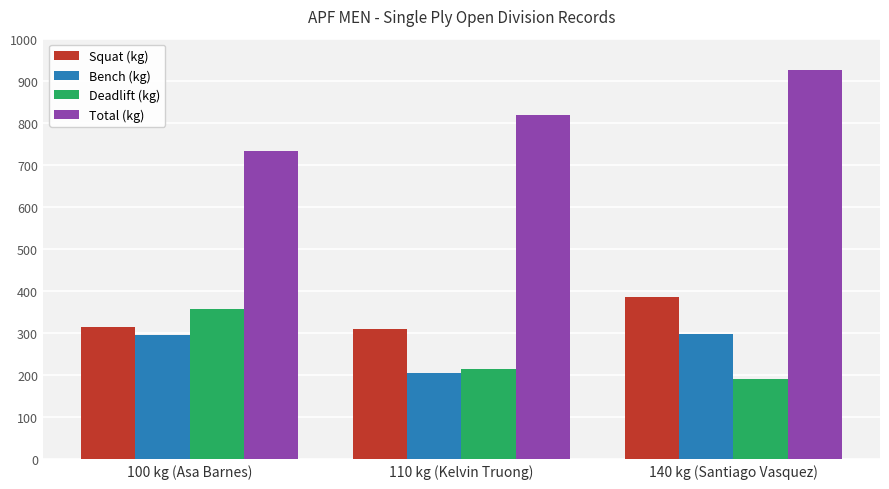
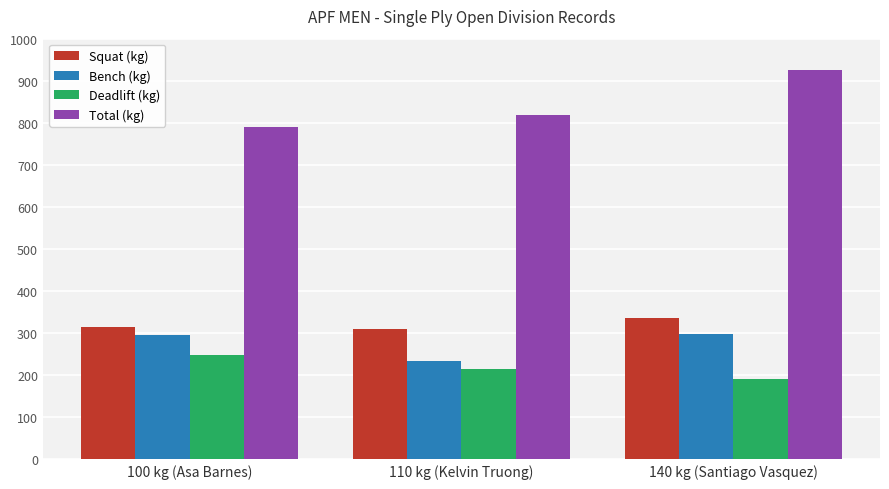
Deadlift (kg), 100 kg (Asa Barnes): 360 -> 250
Total (kg), 100 kg (Asa Barnes): 730 -> 790
Bench (kg), 110 kg (Kelvin Truong): 210 -> 240
Squat (kg), 140 kg (Santiago Vasquez): 390 -> 340
